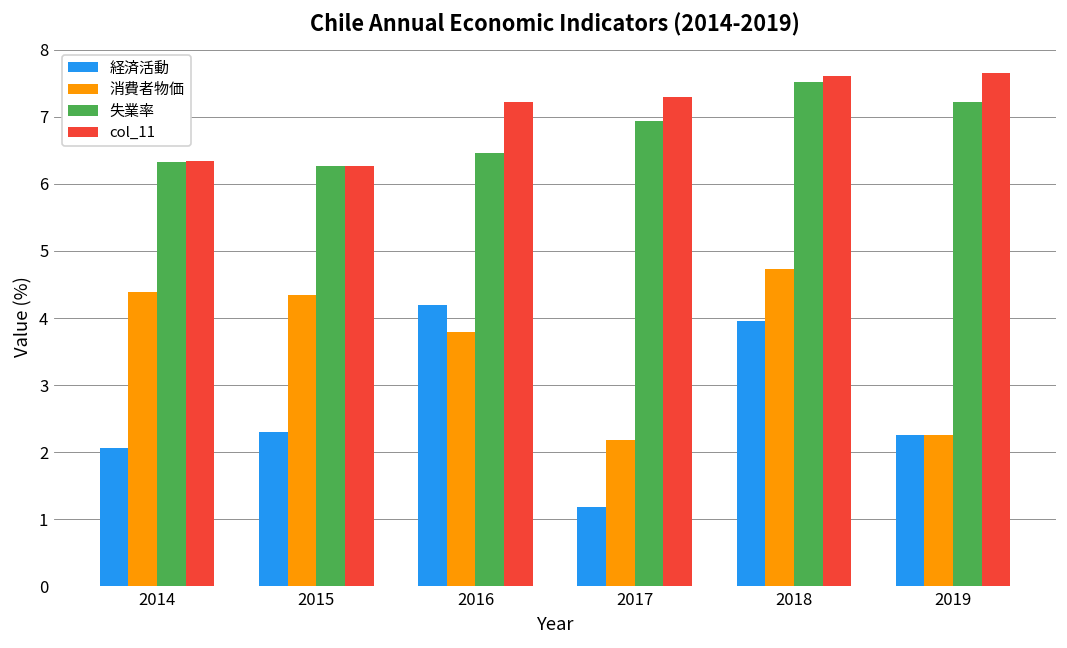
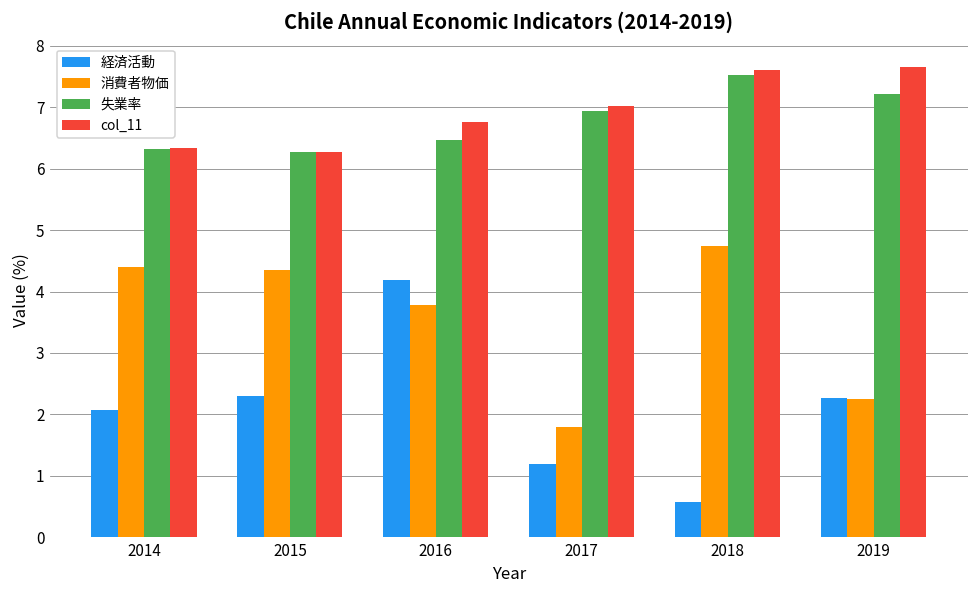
col_11, 2016: 7.2 -> 6.8
消費者物価, 2017: 2.2 -> 1.8
col_11, 2017: 7.3 -> 7.0
経済活動, 2018: 3.9 -> 0.6
